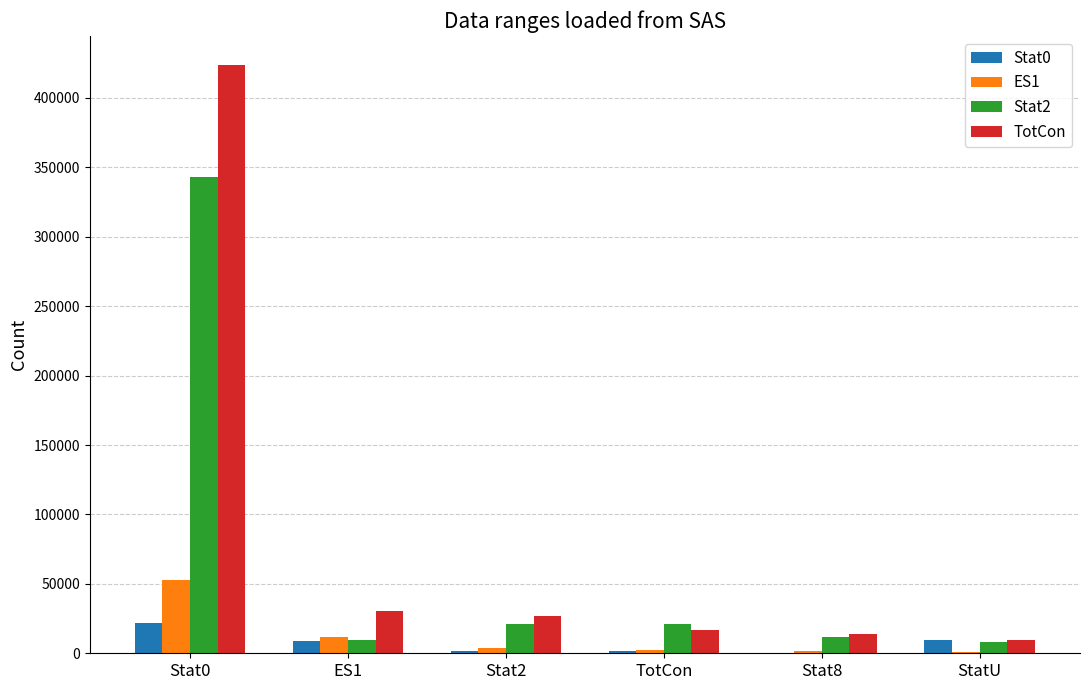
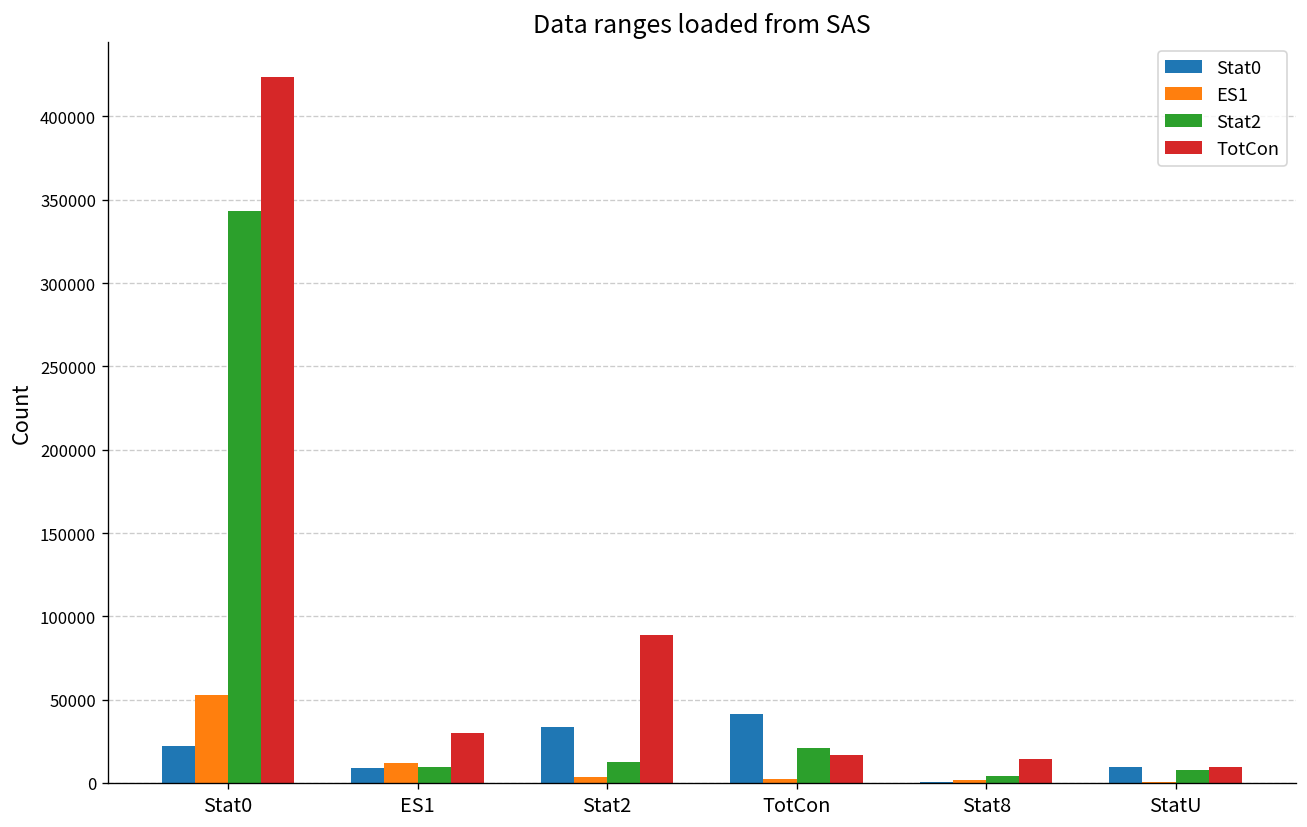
Stat0, Stat2: 2000 -> 34000
Stat2, Stat2: 21000 -> 13000
TotCon, Stat2: 27000 -> 89000
Stat0, TotCon: 2000 -> 42000
Stat2, Stat8: 12000 -> 4000
